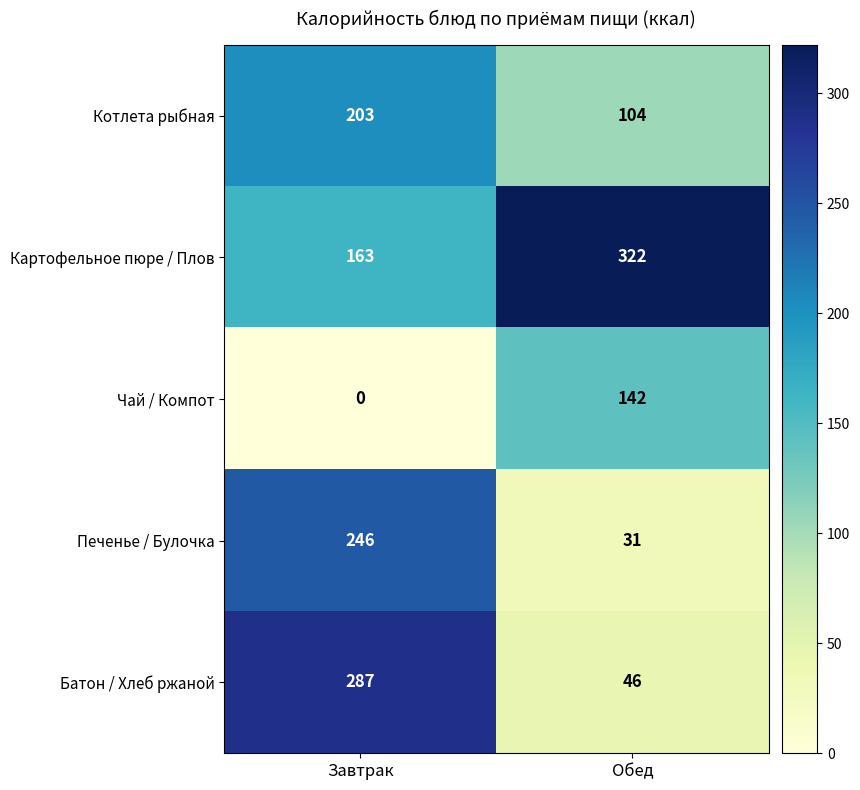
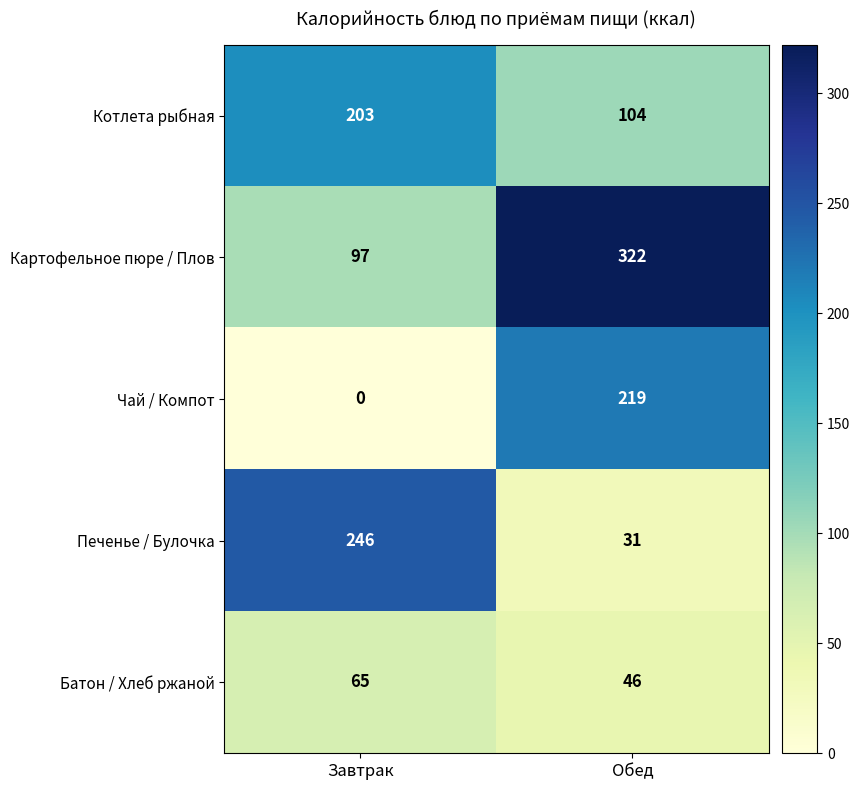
Картофельное пюре / Плов, Завтрак: 163 -> 97
Чай / Компот, Обед: 142 -> 219
Батон / Хлеб ржаной, Завтрак: 287 -> 65
